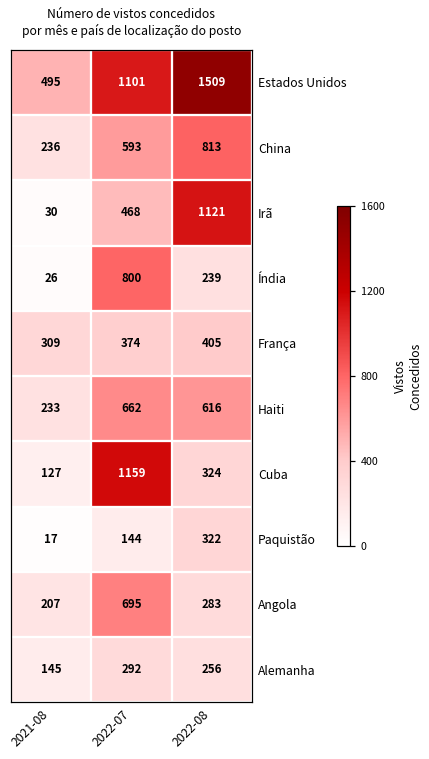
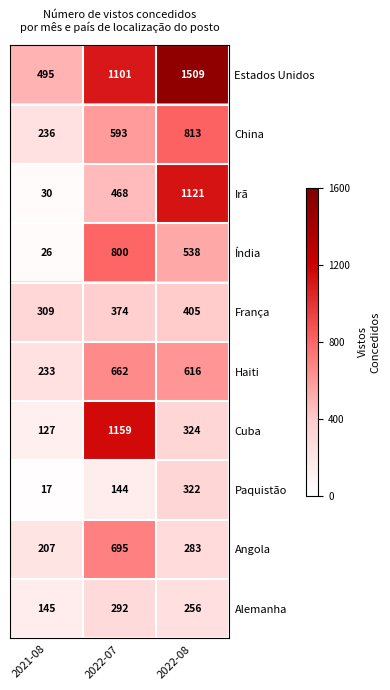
Índia, 2022-08: 239 -> 538
